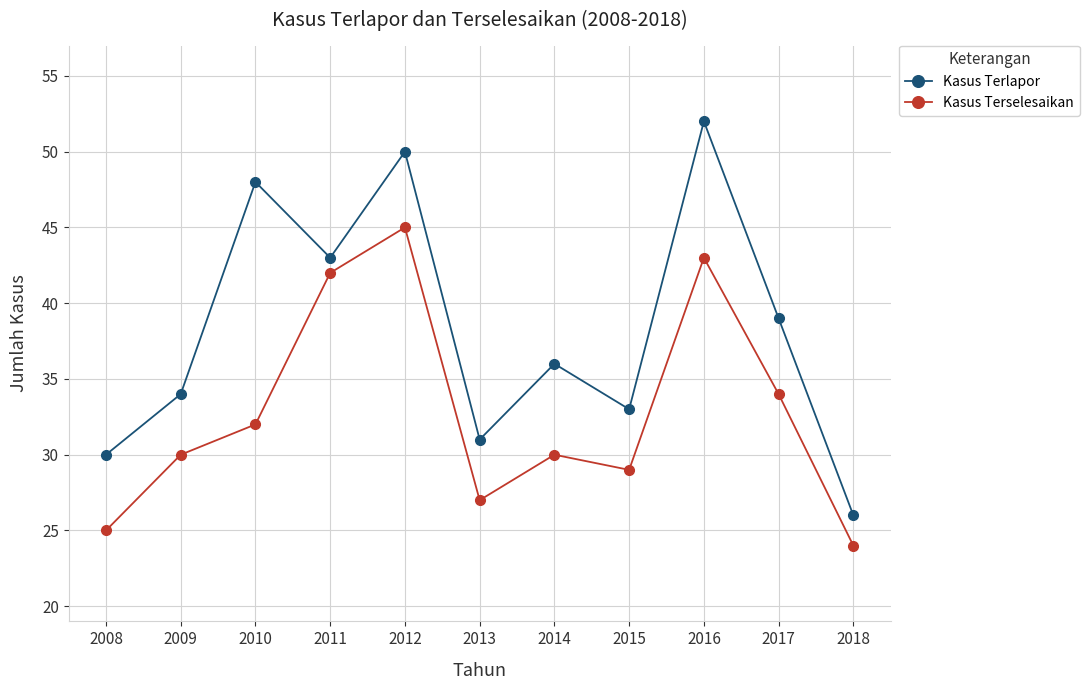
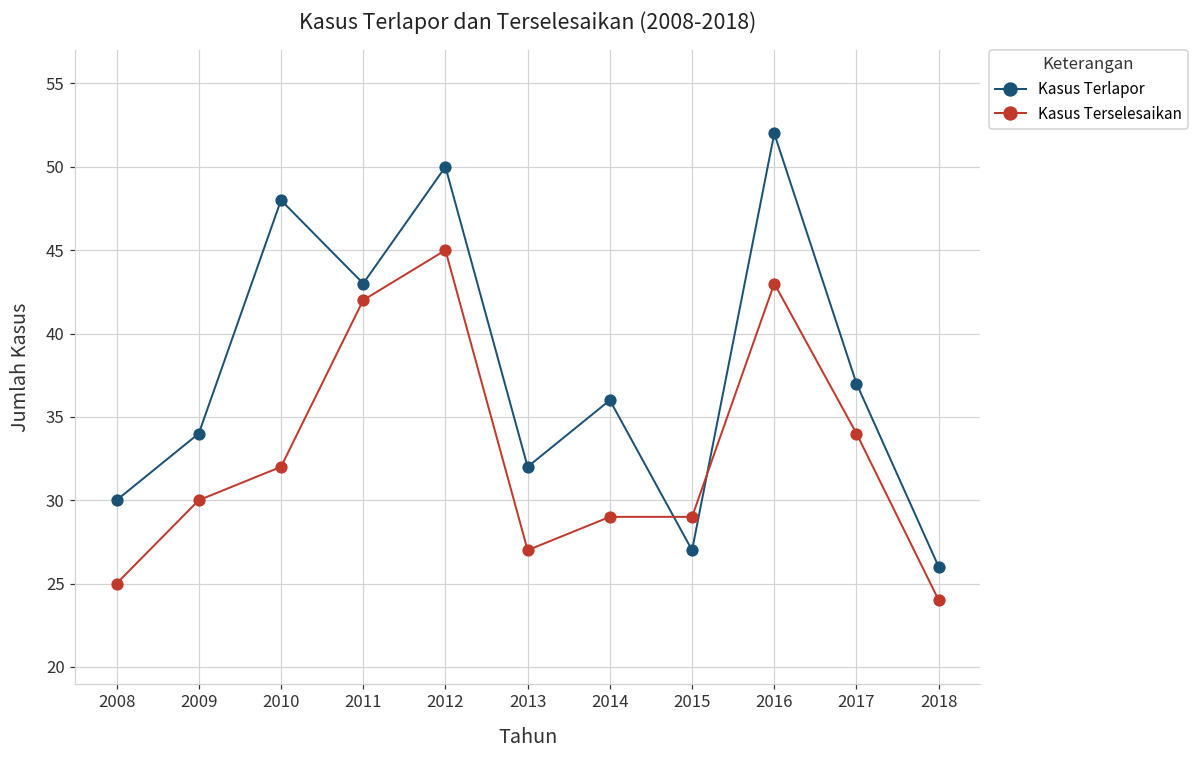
Kasus Terlapor, 2013: 31 -> 32
Kasus Terselesaikan, 2014: 30 -> 29
Kasus Terlapor, 2015: 33 -> 27
Kasus Terlapor, 2017: 39 -> 37
